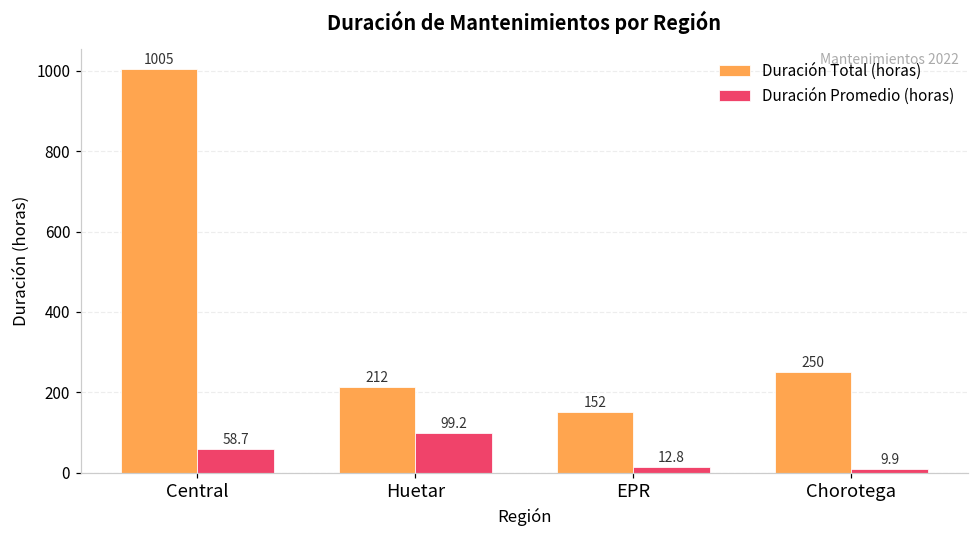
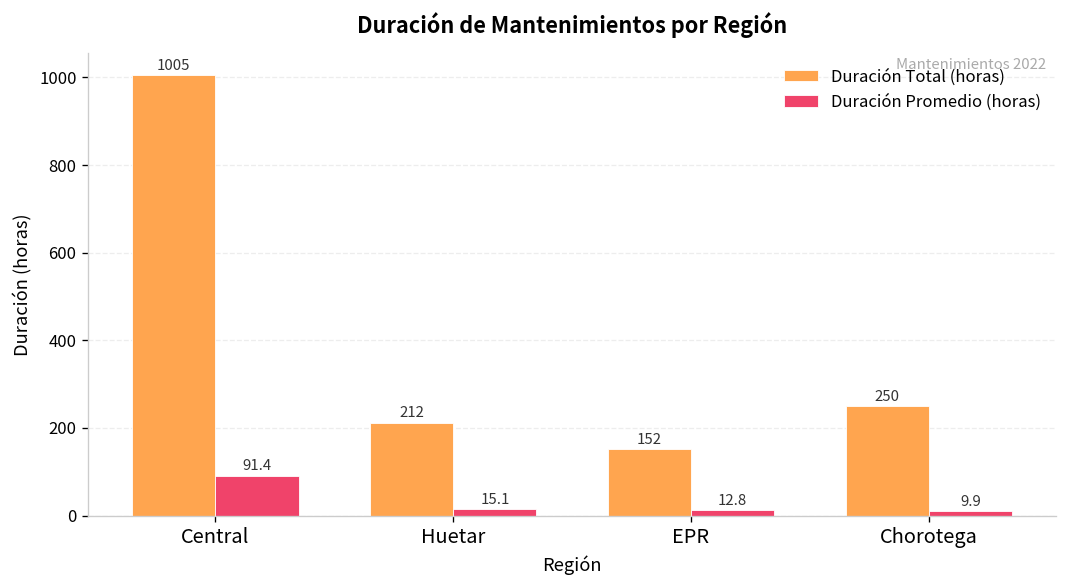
Duración Promedio (horas), Central: 58.7 -> 91.4
Duración Promedio (horas), Huetar: 99.2 -> 15.1
